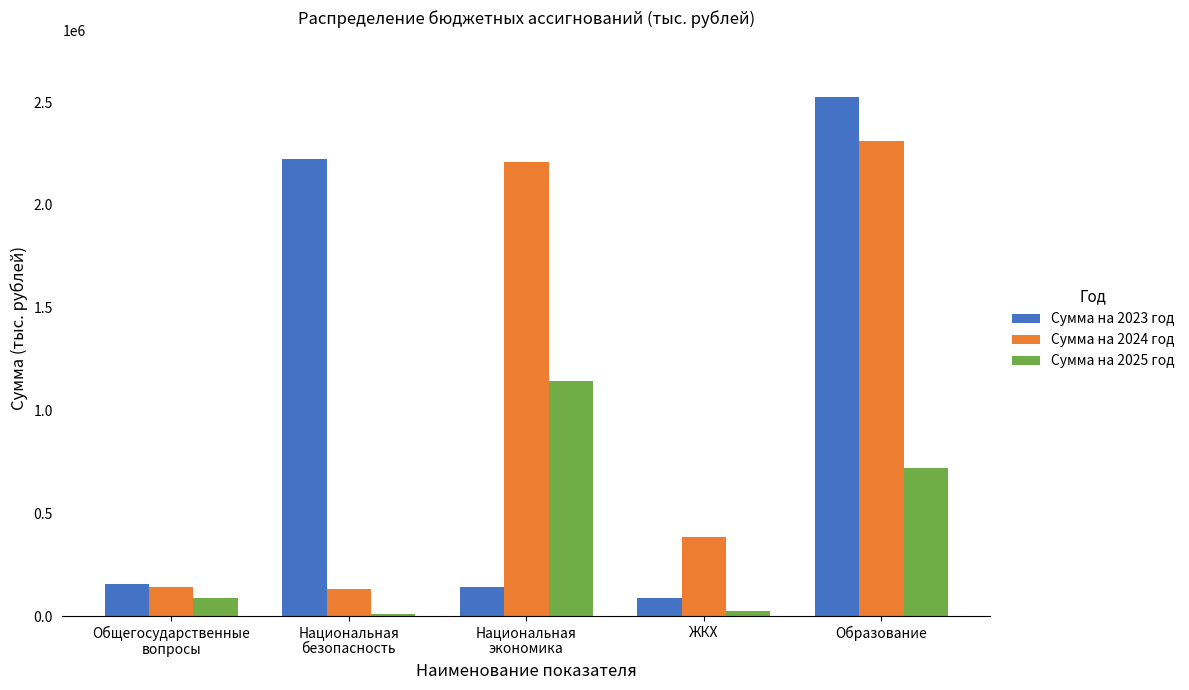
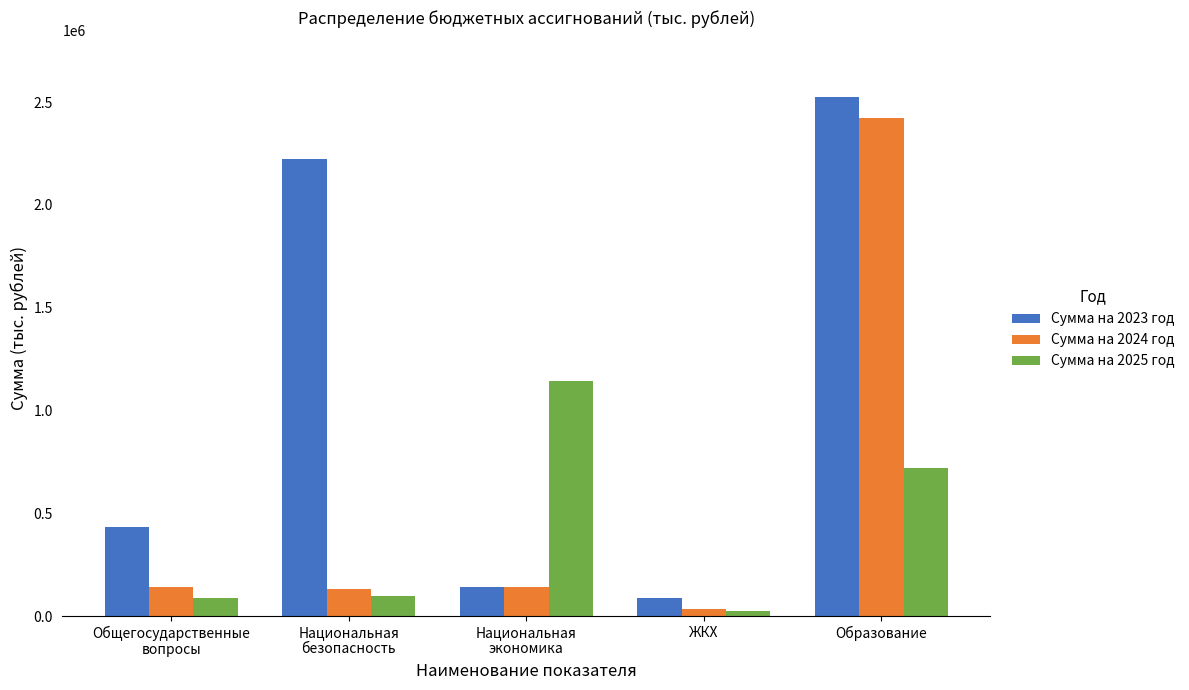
Сумма на 2023 год, Общегосударственные вопросы: 160000 -> 430000
Сумма на 2025 год, Национальная безопасность: 10000 -> 100000
Сумма на 2024 год, Национальная экономика: 2210000 -> 140000
Сумма на 2024 год, ЖКХ: 380000 -> 40000
Сумма на 2024 год, Образование: 2310000 -> 2420000
